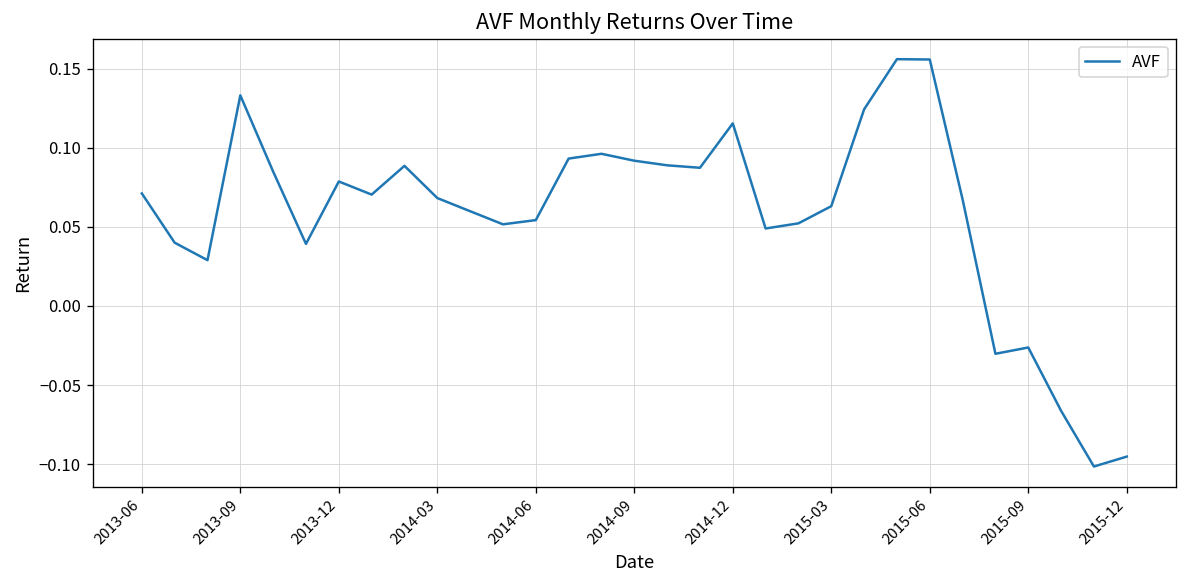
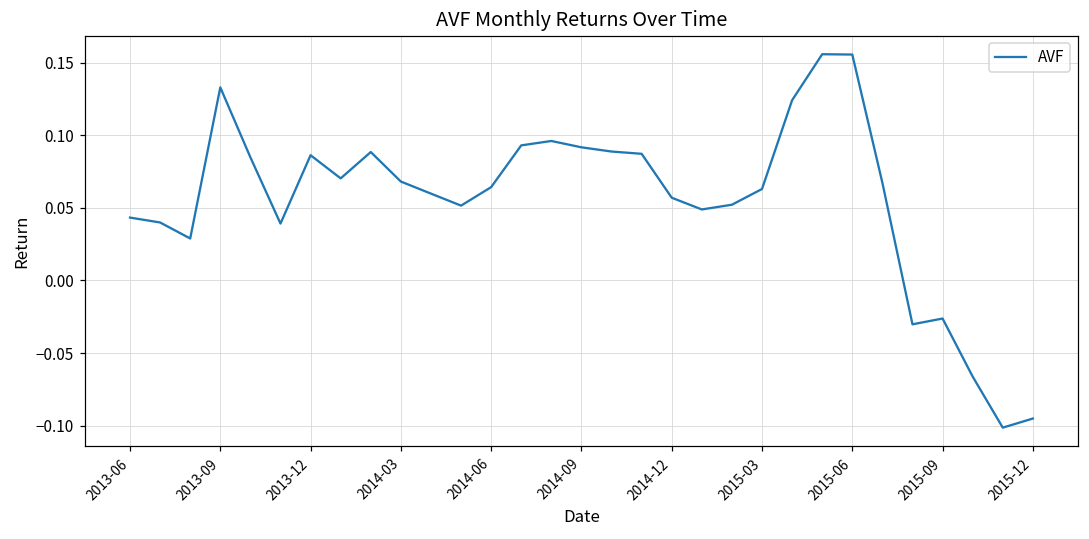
2013-06: 0.071 -> 0.043
2013-12: 0.079 -> 0.086
2014-06: 0.054 -> 0.064
2014-12: 0.115 -> 0.057
